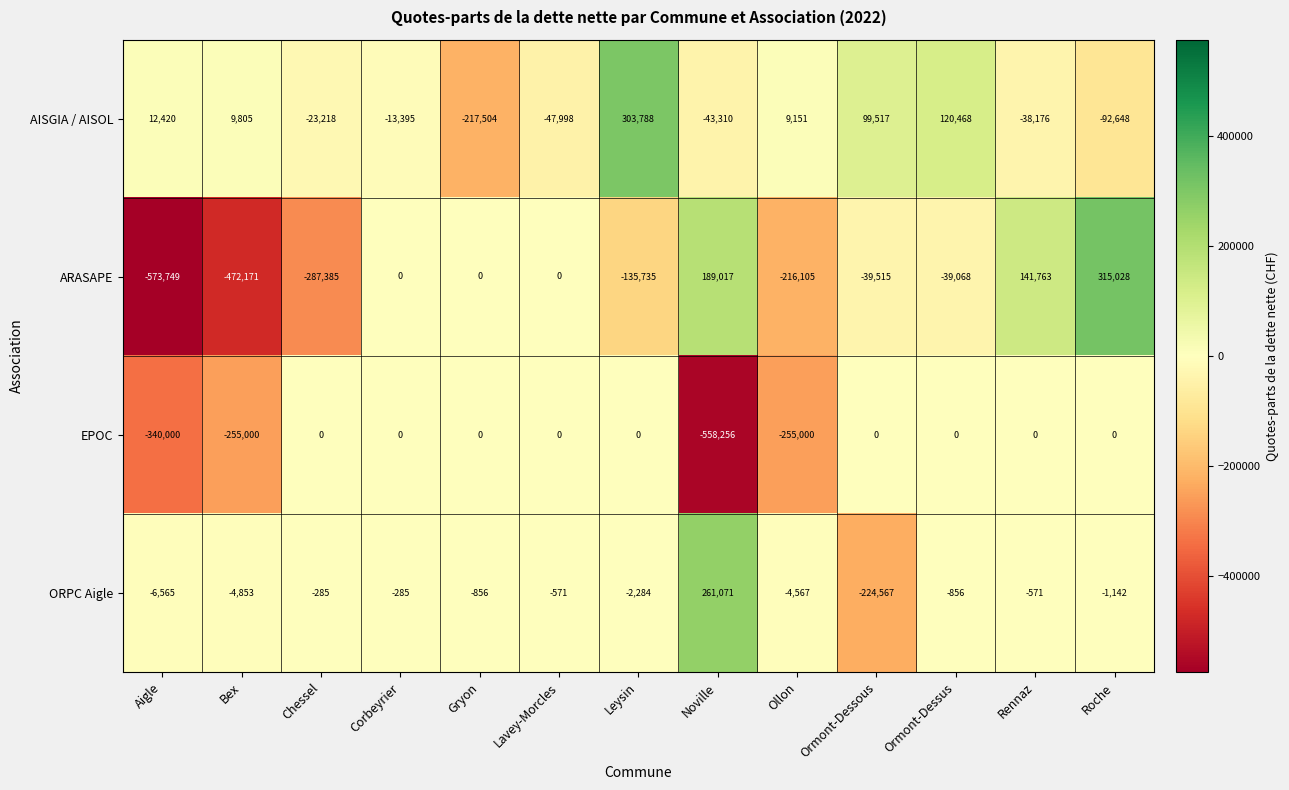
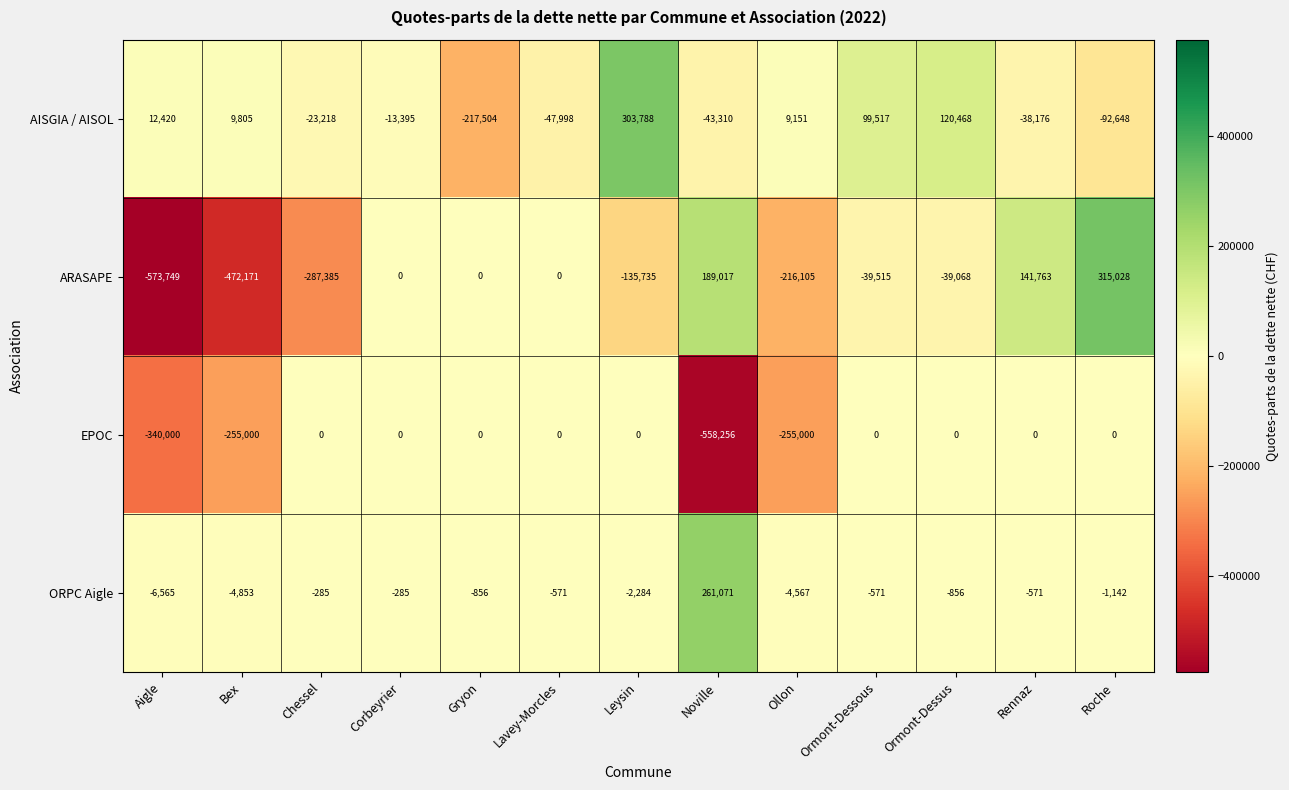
ORPC Aigle, Ormont-Dessous: -224,567 -> -571
